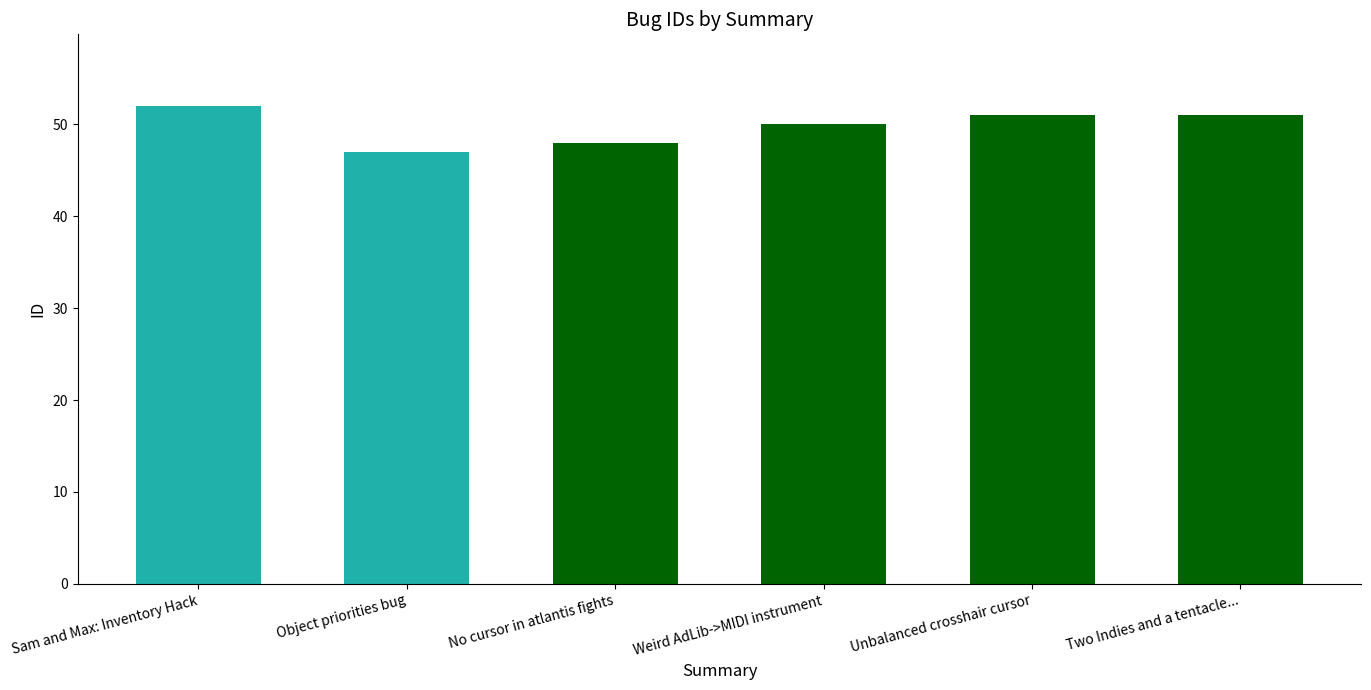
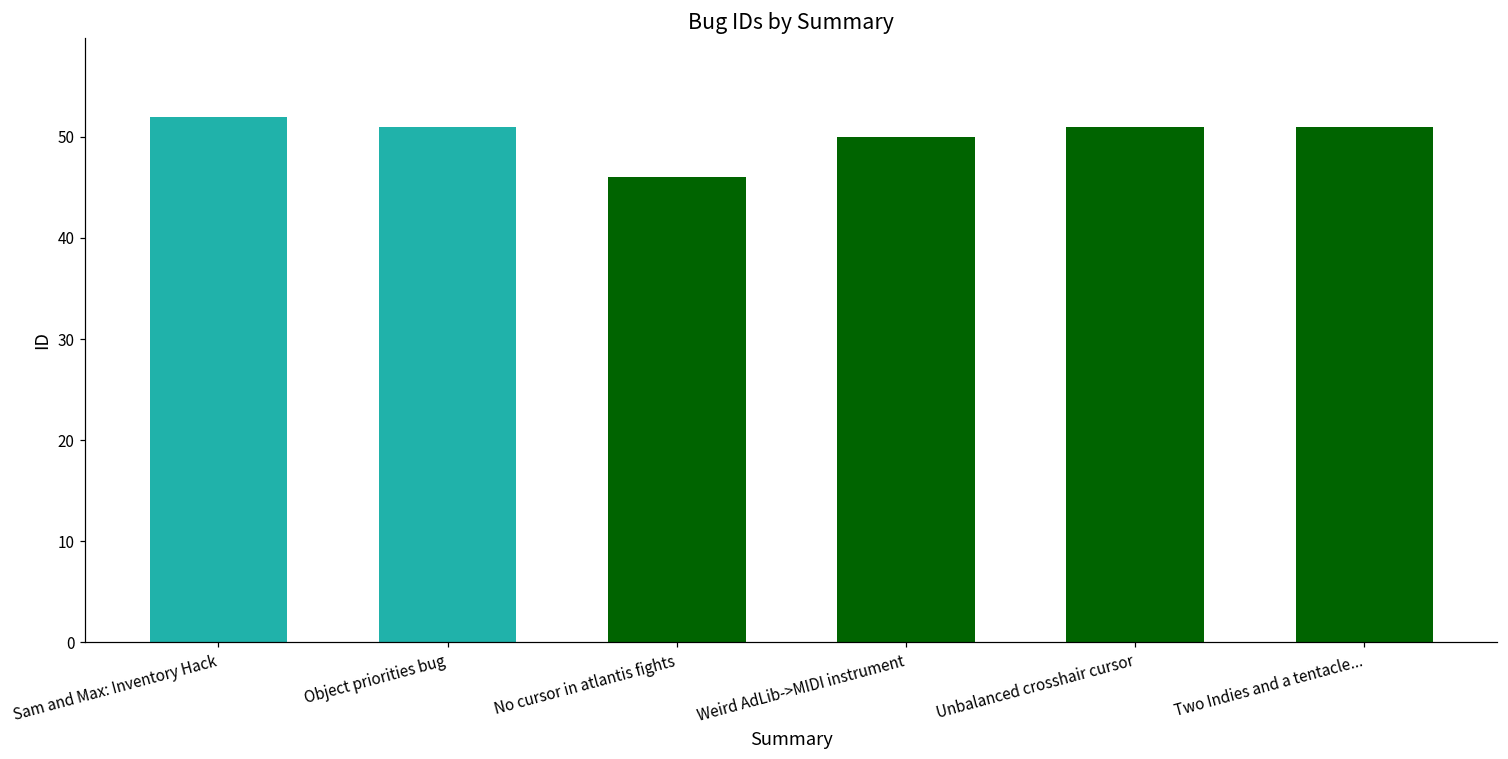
Object priorities bug: 47 -> 51
No cursor in atlantis fights: 48 -> 46
